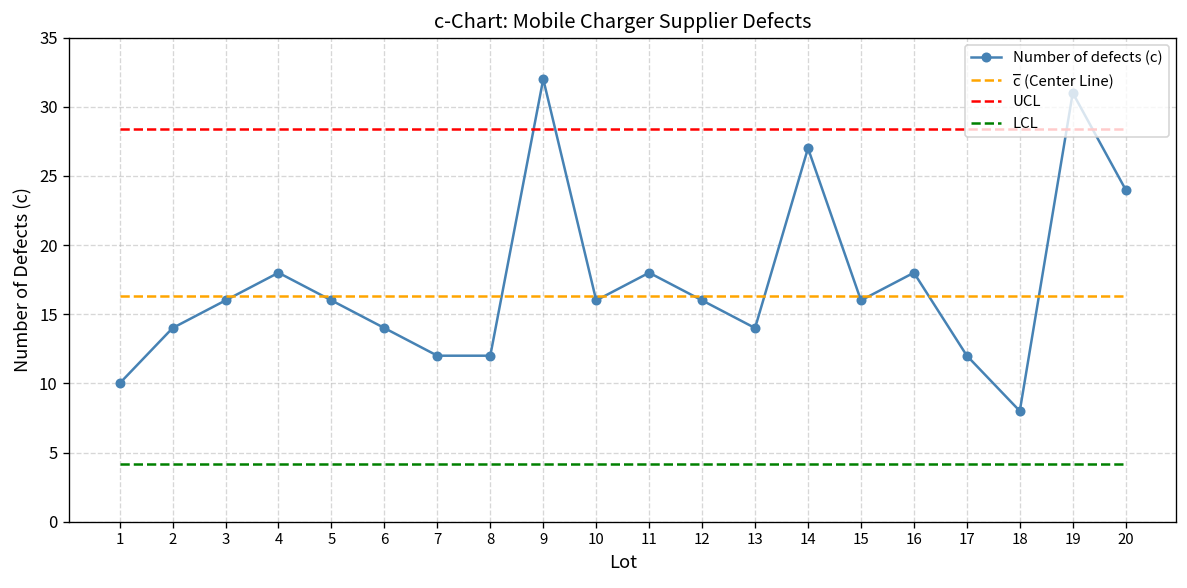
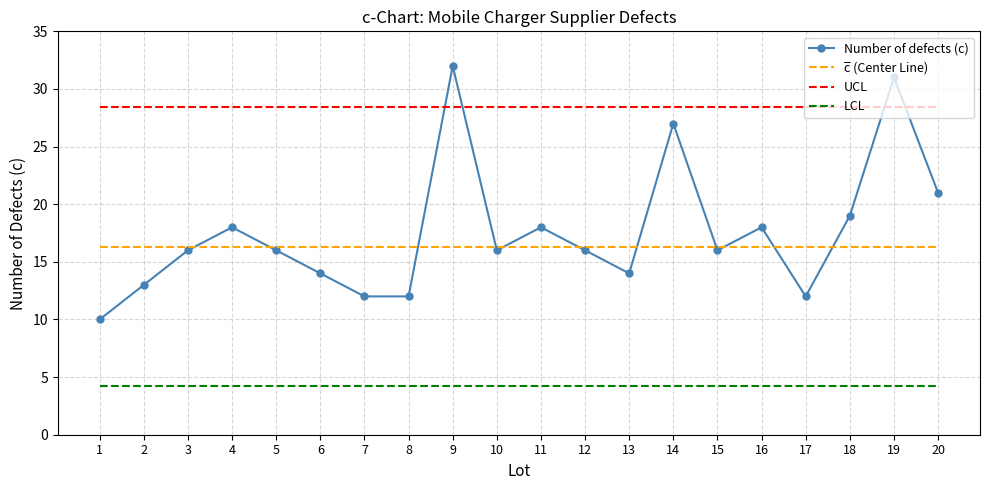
Number of defects (c), 2: 14 -> 13
Number of defects (c), 18: 8 -> 19
Number of defects (c), 20: 24 -> 21
